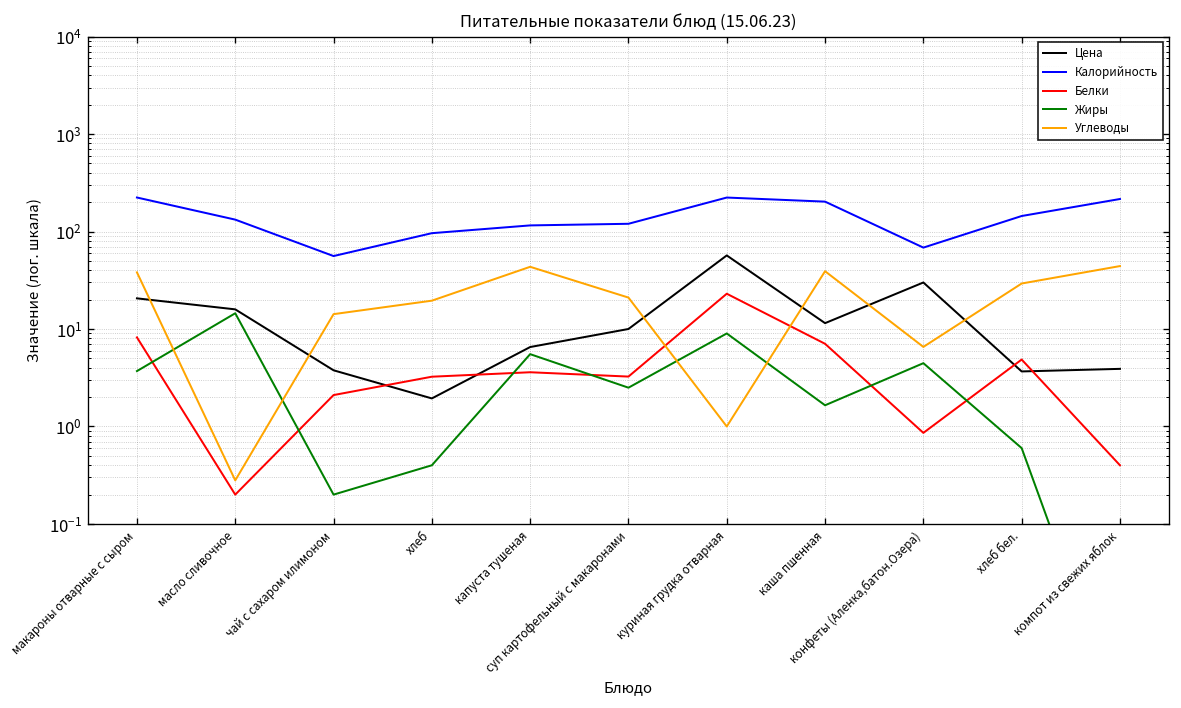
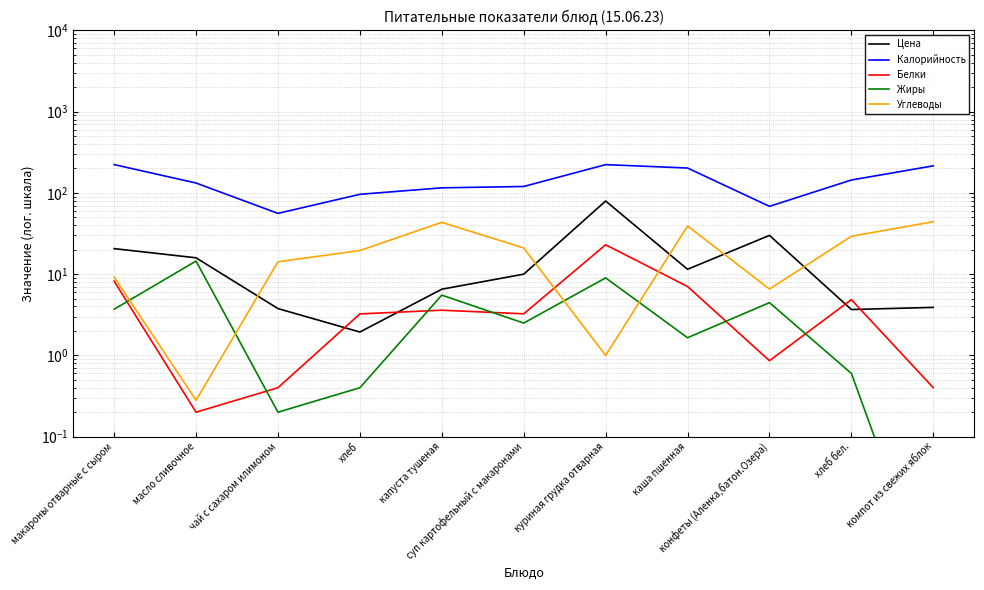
Углеводы, макароны отварные с сыром: 40 -> 9
Белки, чай с сахаром илимоном: 2.1 -> 0.4
Цена, куриная грудка отварная: 60 -> 80
